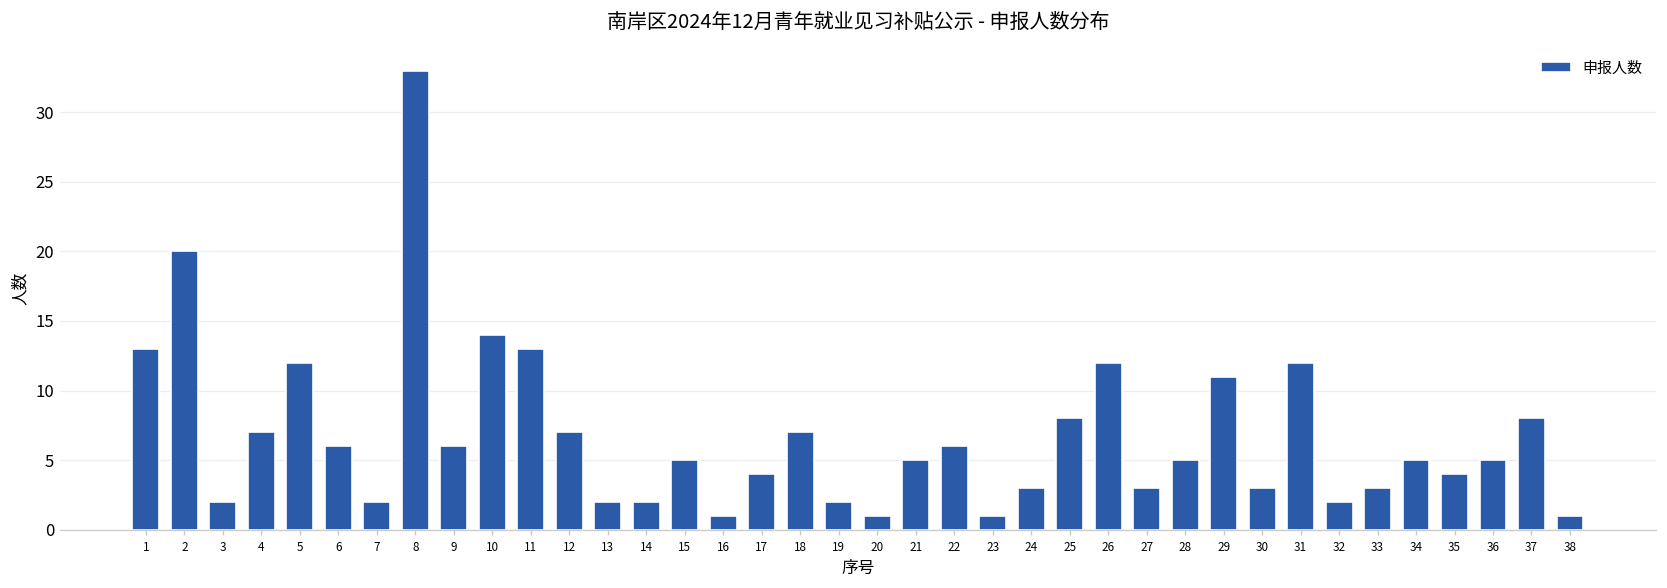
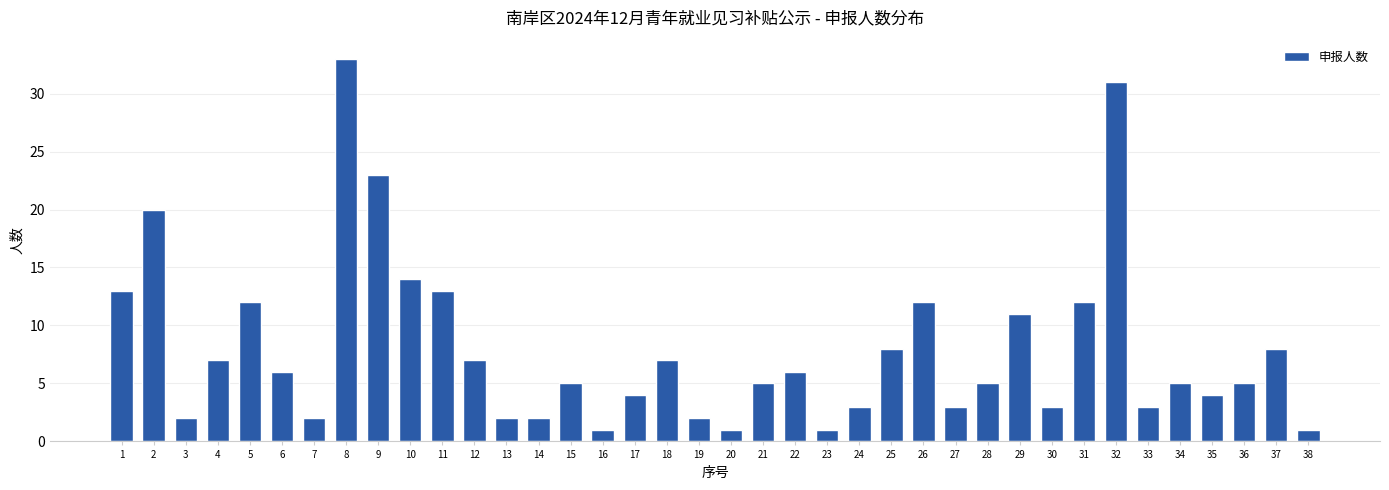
9: 6 -> 23
32: 2 -> 31
